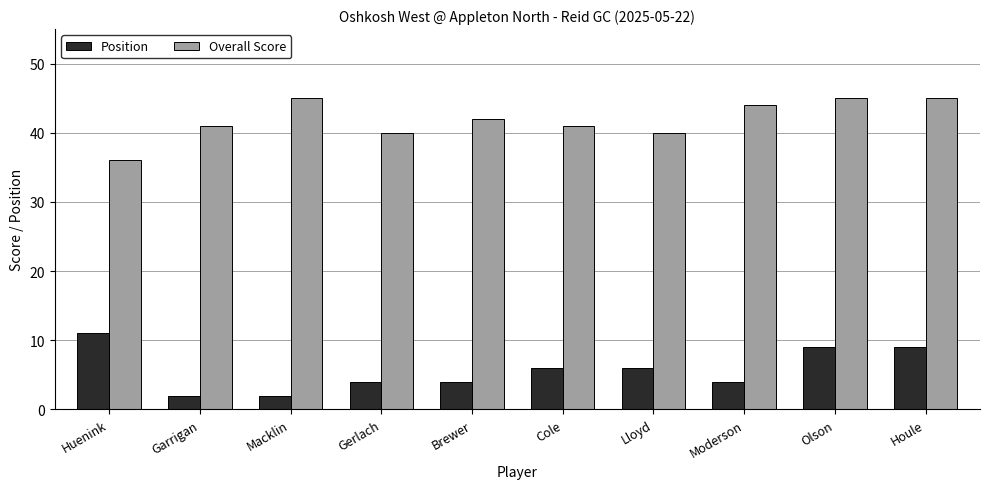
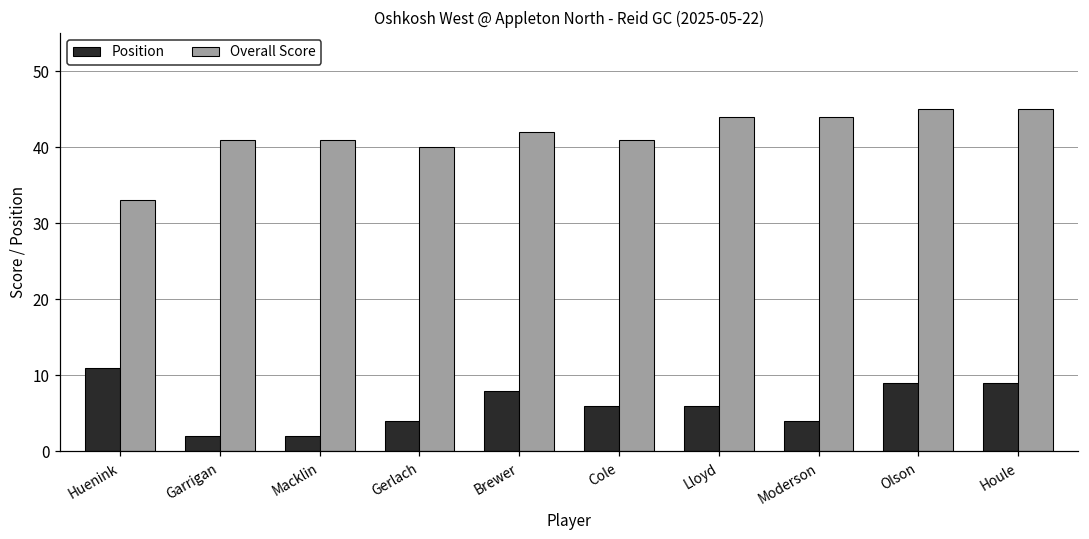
Overall Score, Huenink: 36 -> 33
Overall Score, Macklin: 45 -> 41
Position, Brewer: 4 -> 8
Overall Score, Lloyd: 40 -> 44
